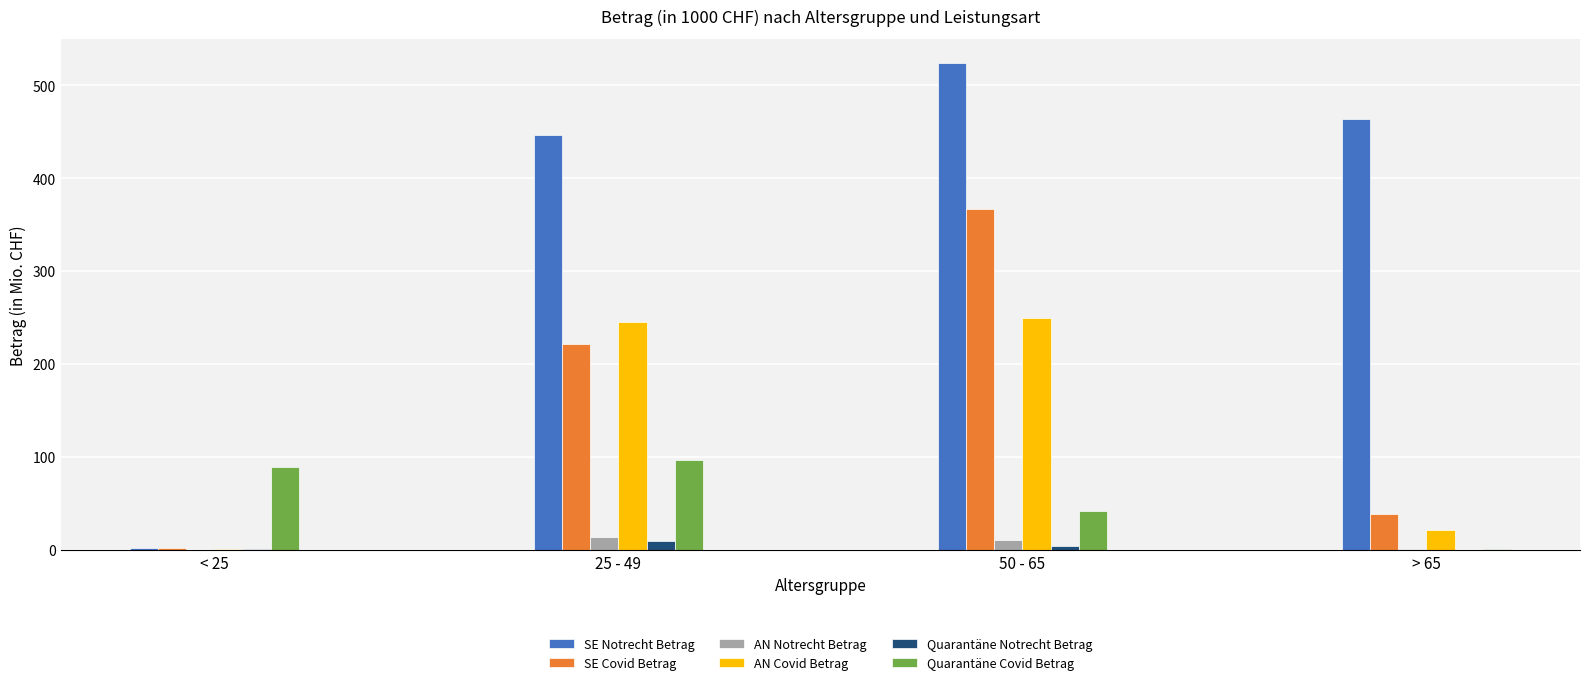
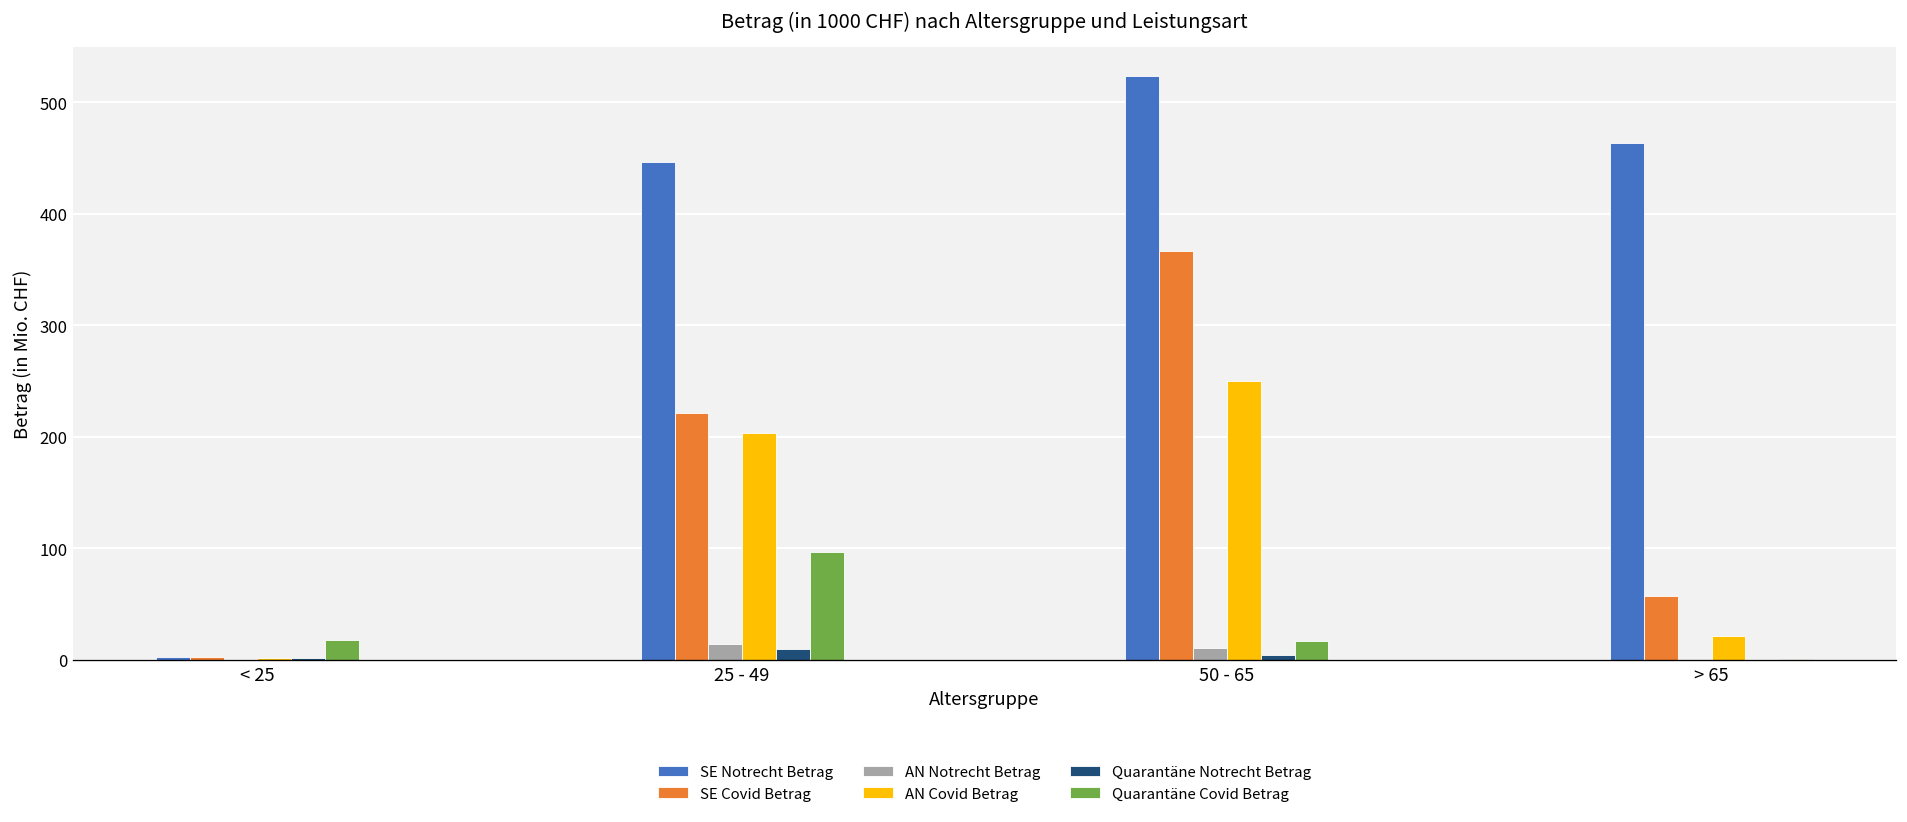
Quarantäne Covid Betrag, < 25: 90 -> 20
AN Covid Betrag, 25 - 49: 250 -> 200
Quarantäne Covid Betrag, 50 - 65: 40 -> 20
SE Covid Betrag, > 65: 40 -> 60
